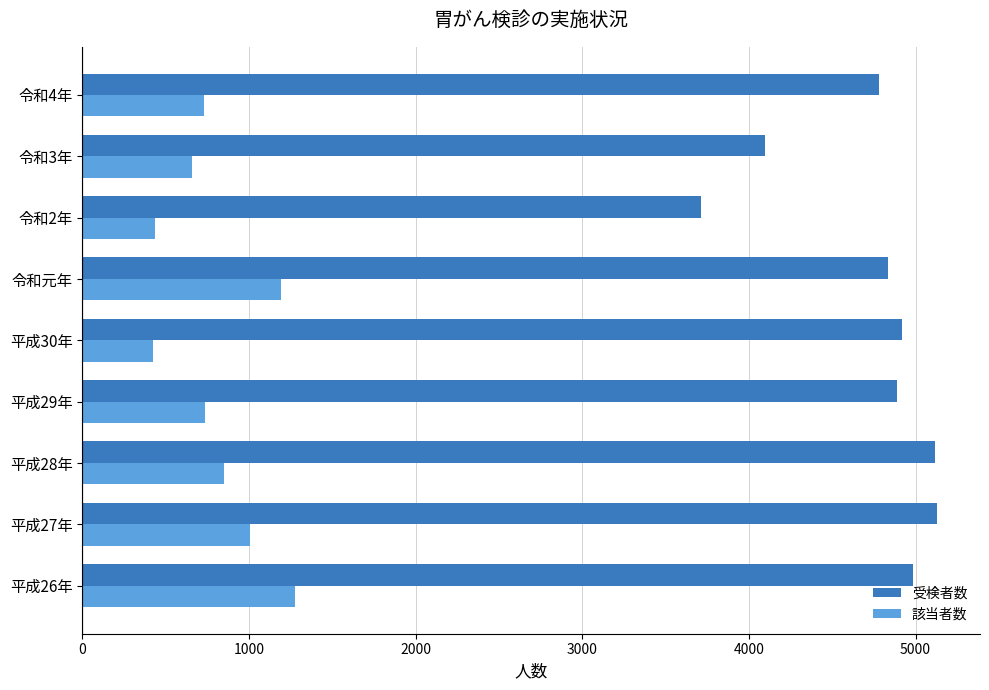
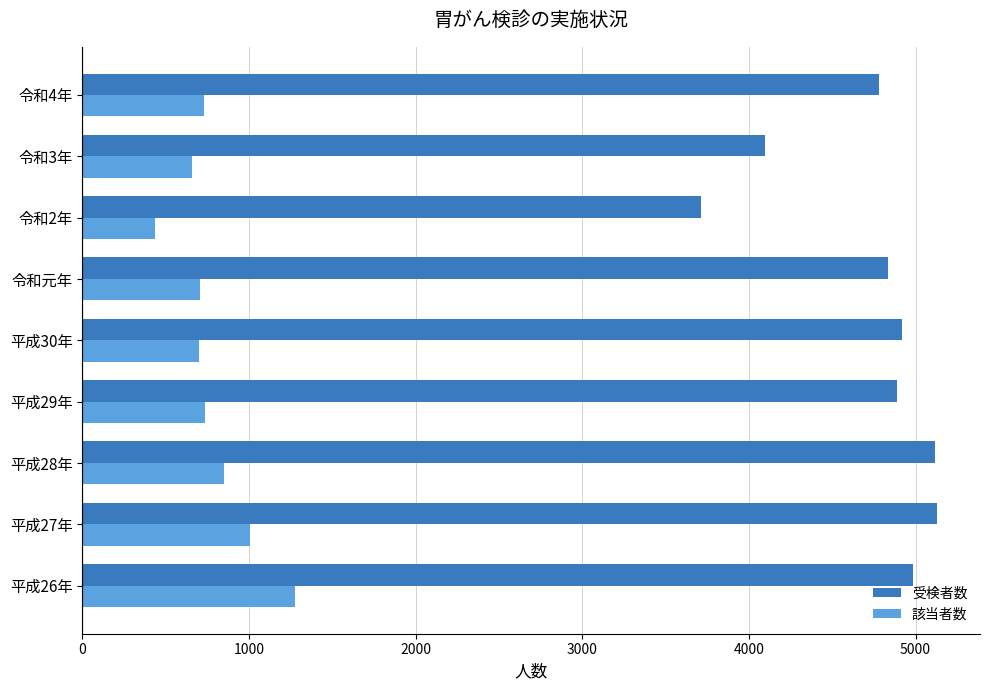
該当者数, 令和元年: 1190 -> 700
該当者数, 平成30年: 420 -> 700
